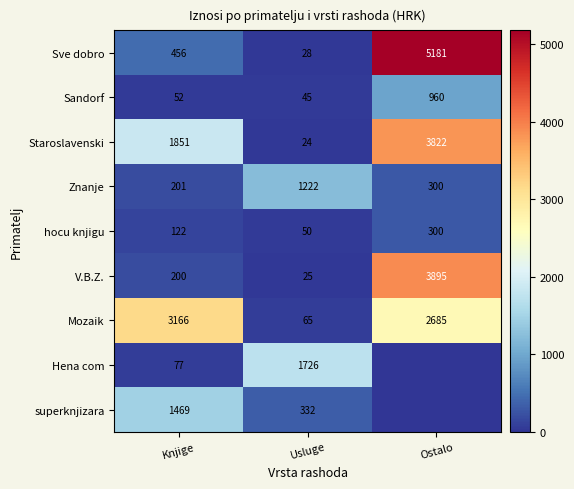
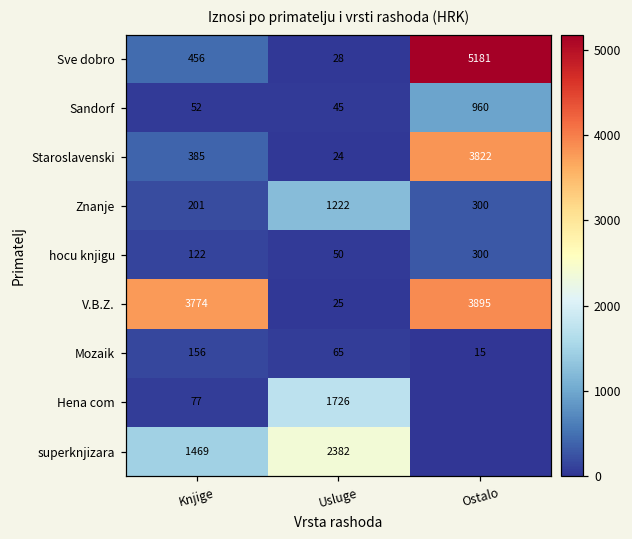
Staroslavenski, Knjige: 1851 -> 385
V.B.Z., Knjige: 200 -> 3774
Mozaik, Knjige: 3166 -> 156
Mozaik, Ostalo: 2685 -> 15
superknjizara, Usluge: 332 -> 2382
